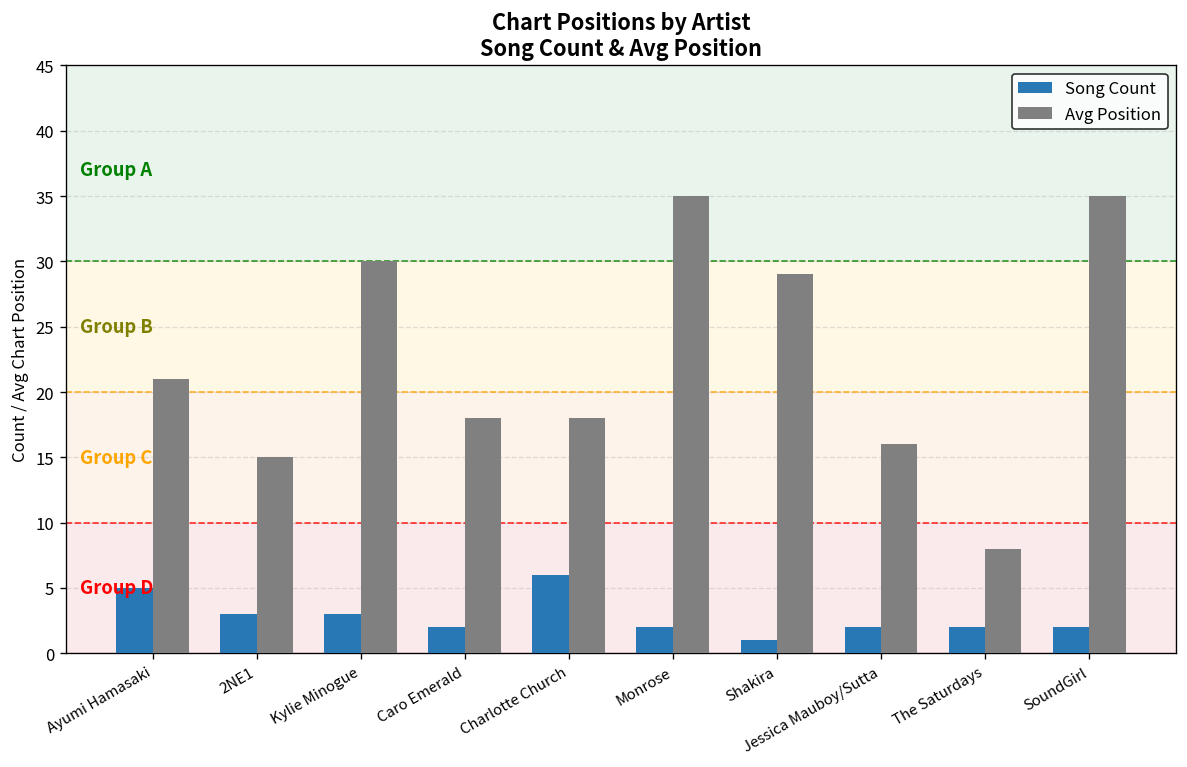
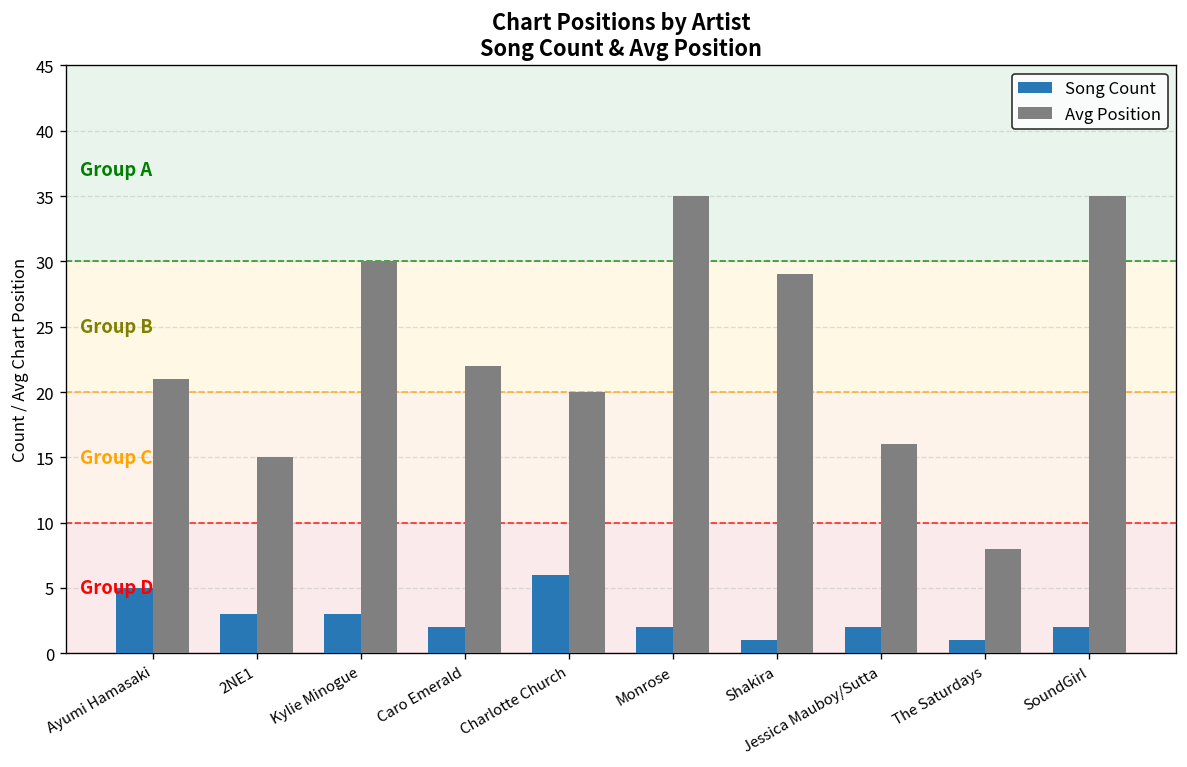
Avg Position, Caro Emerald: 18 -> 22
Avg Position, Charlotte Church: 18 -> 20
Song Count, The Saturdays: 2 -> 1
